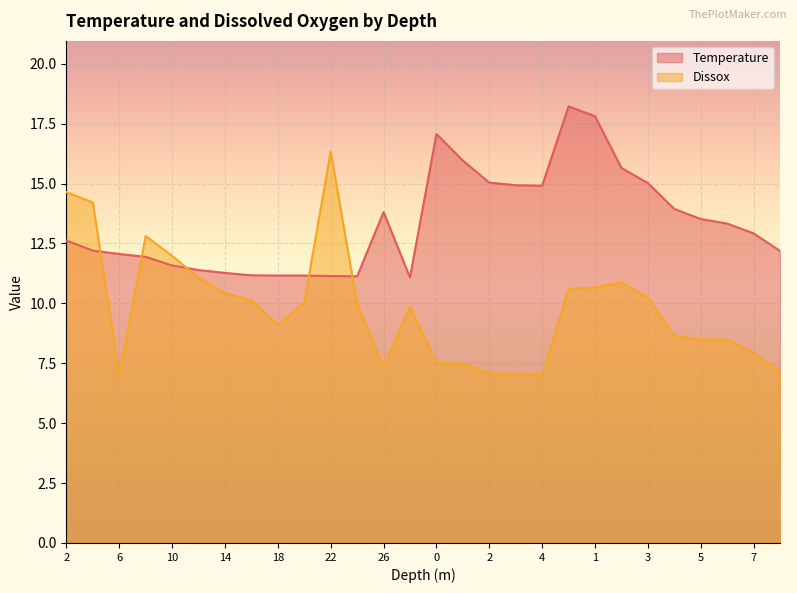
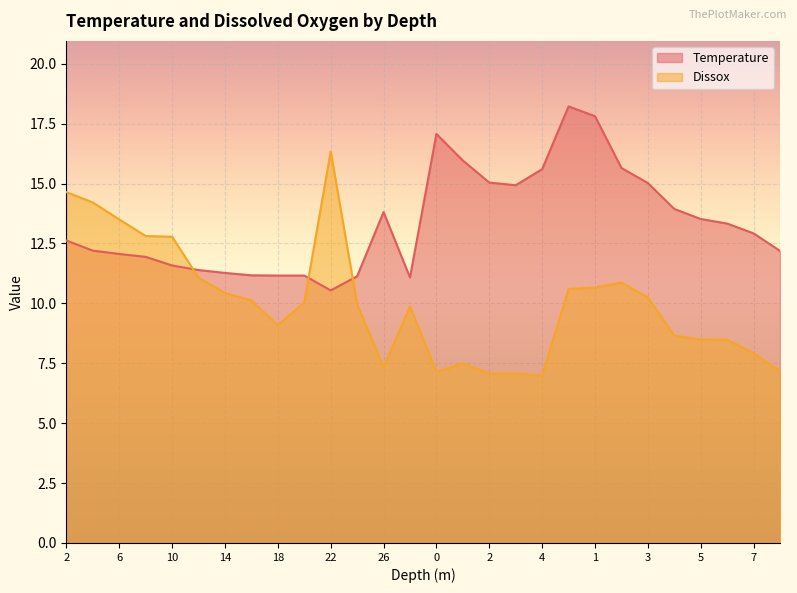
Dissox, 6: 7.0 -> 13.5
Dissox, 10: 12.0 -> 12.8
Temperature, 22: 11.1 -> 10.5
Dissox, 0: 7.5 -> 7.1
Temperature, 4: 14.9 -> 15.6
